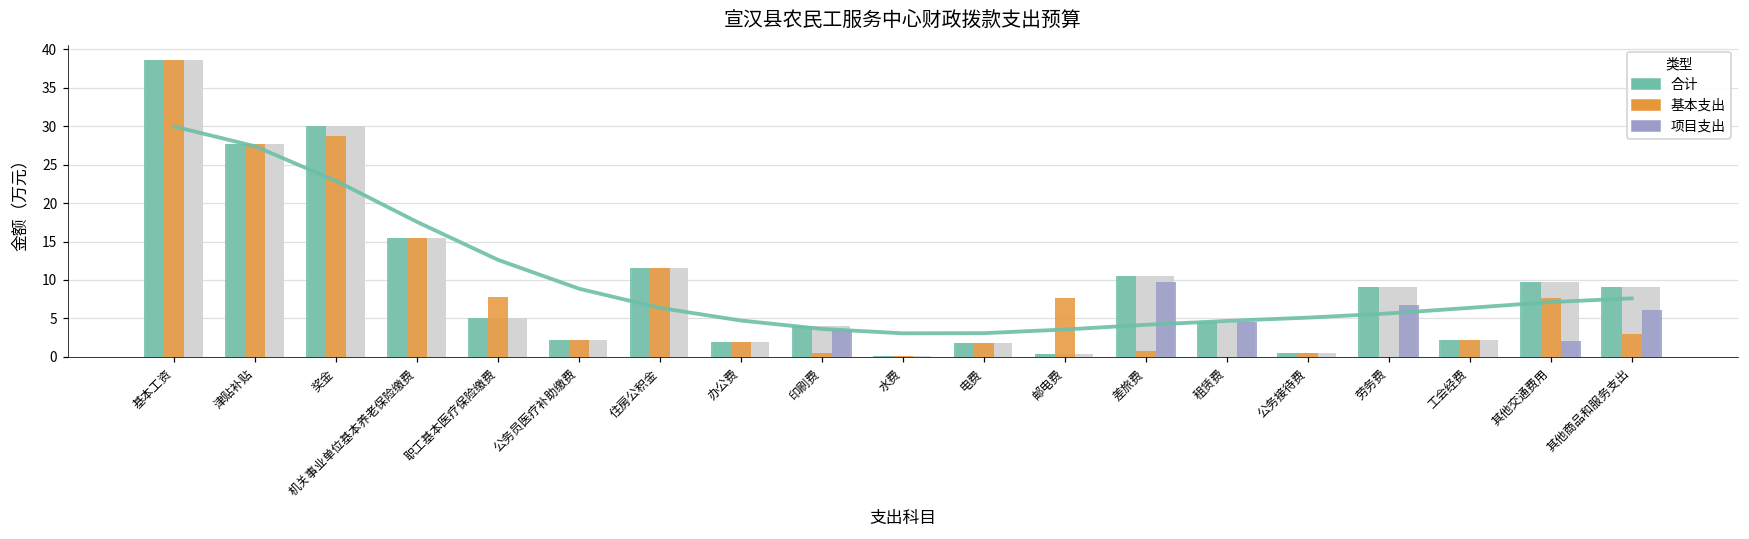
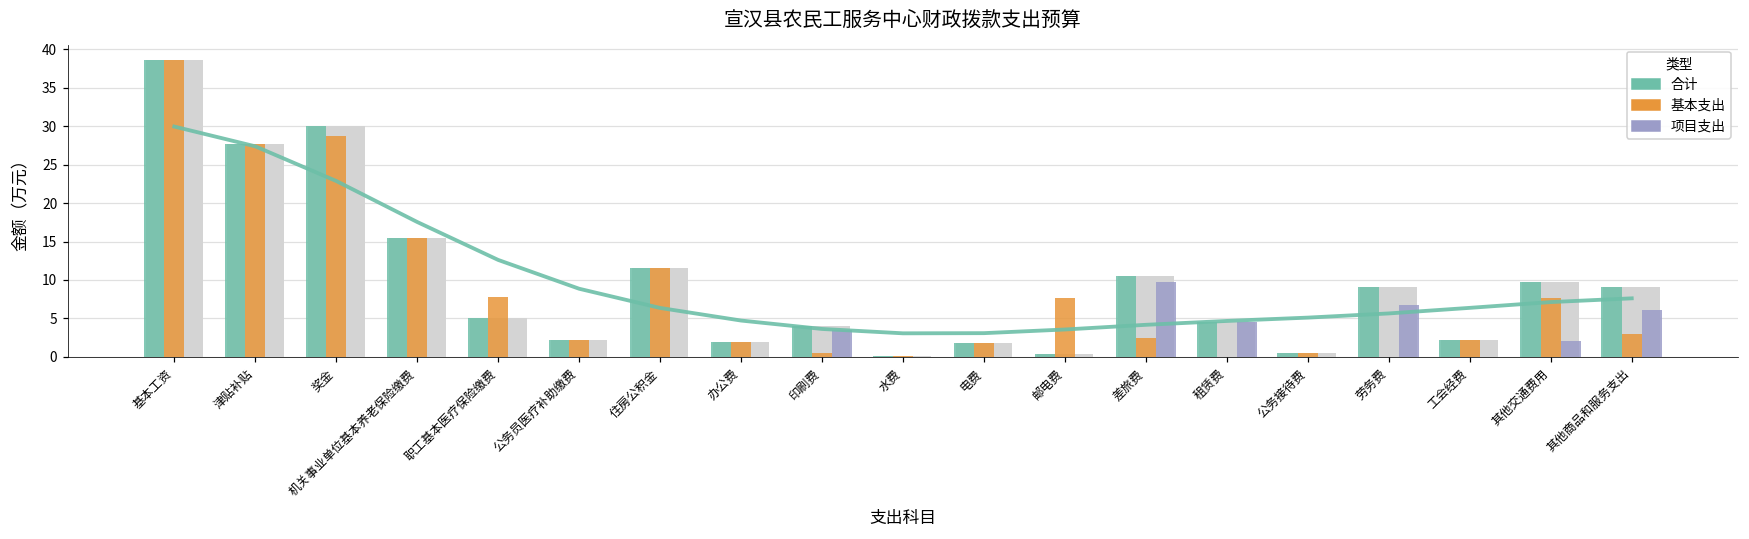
基本支出, 差旅费: 1 -> 3
